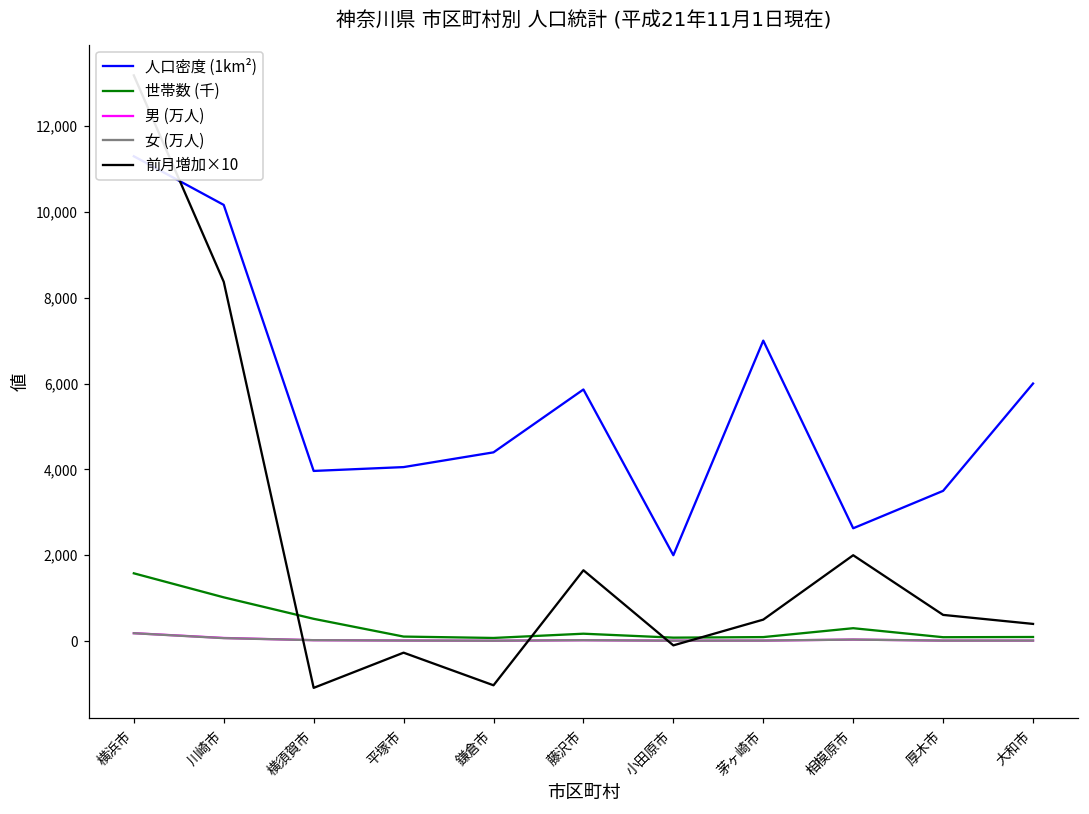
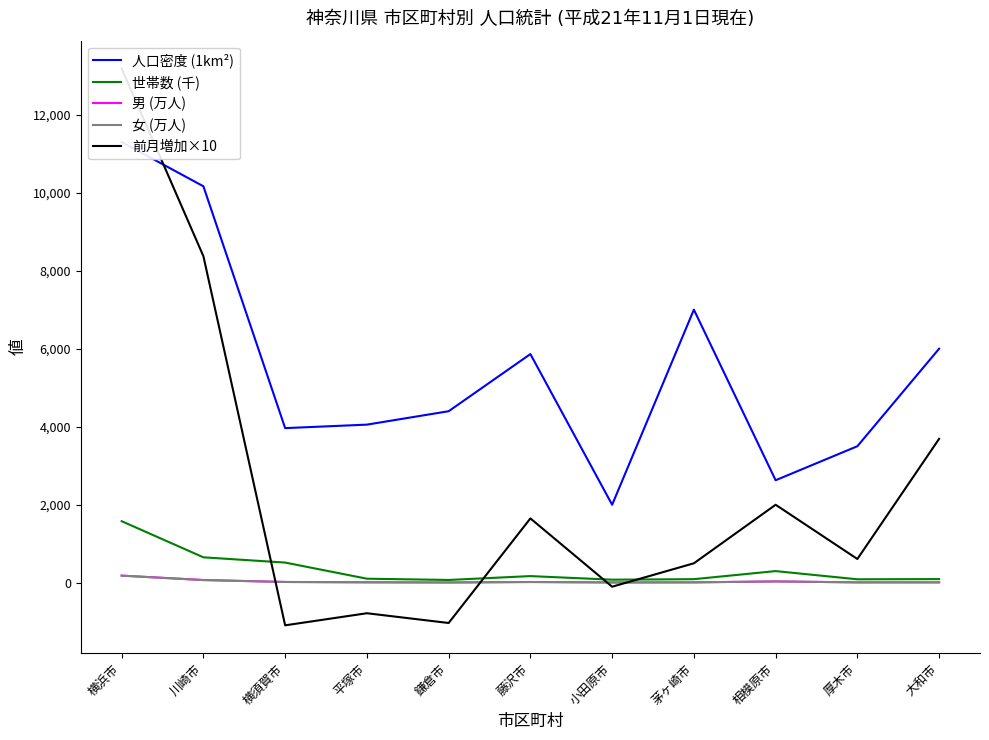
世帯数 (千), 川崎市: 1,000 -> 700
前月増加×10, 平塚市: -300 -> -800
前月増加×10, 大和市: 400 -> 3,700
